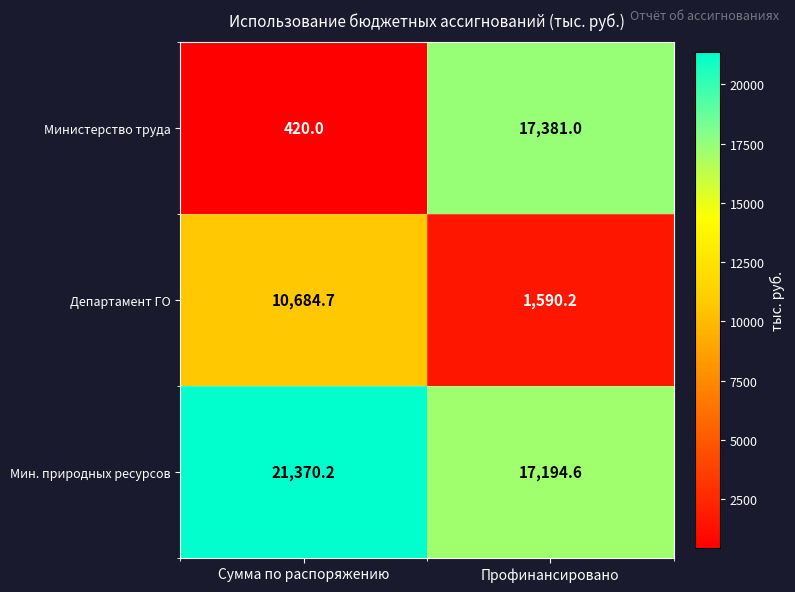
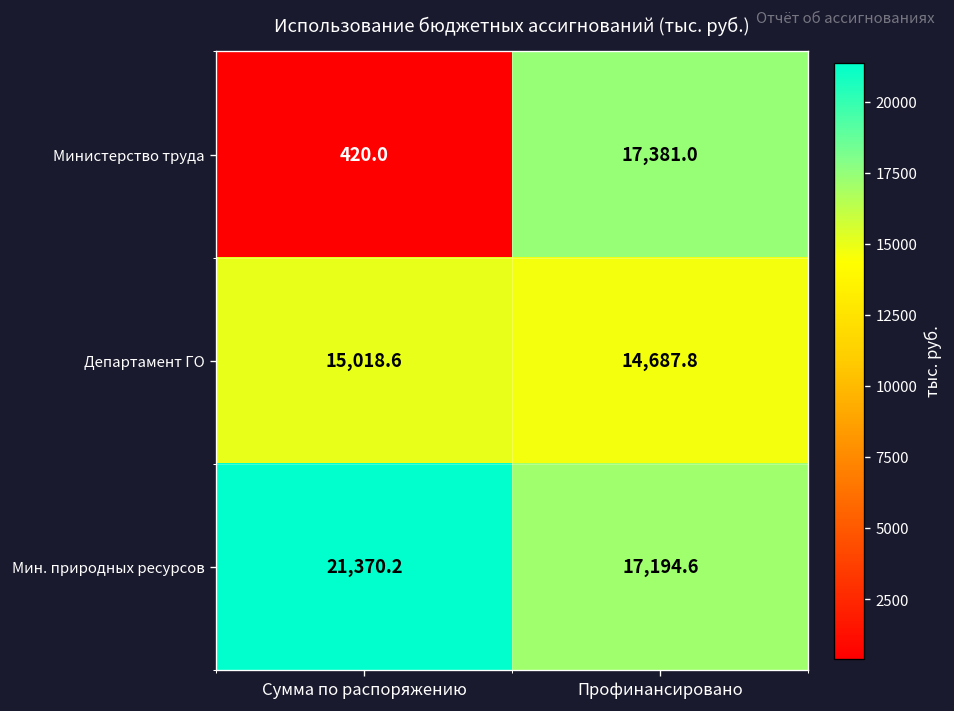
Департамент ГО, Сумма по распоряжению: 10,684.7 -> 15,018.6
Департамент ГО, Профинансировано: 1,590.2 -> 14,687.8
